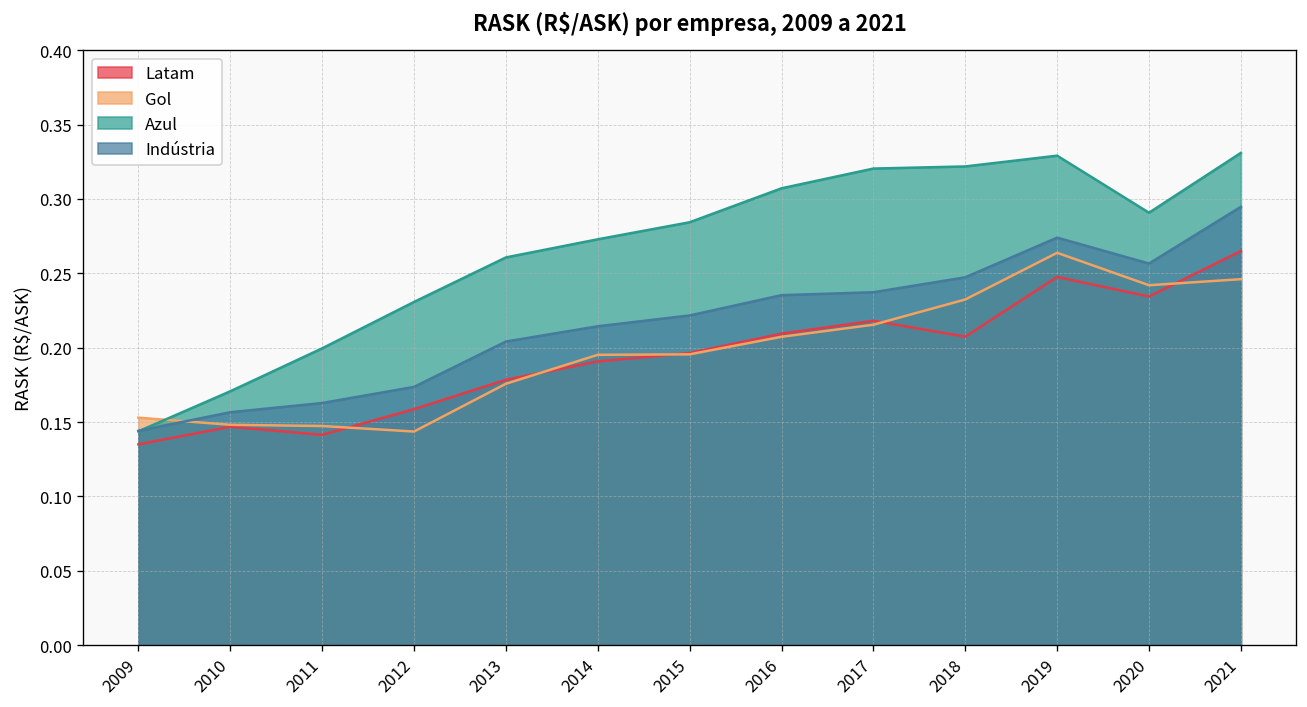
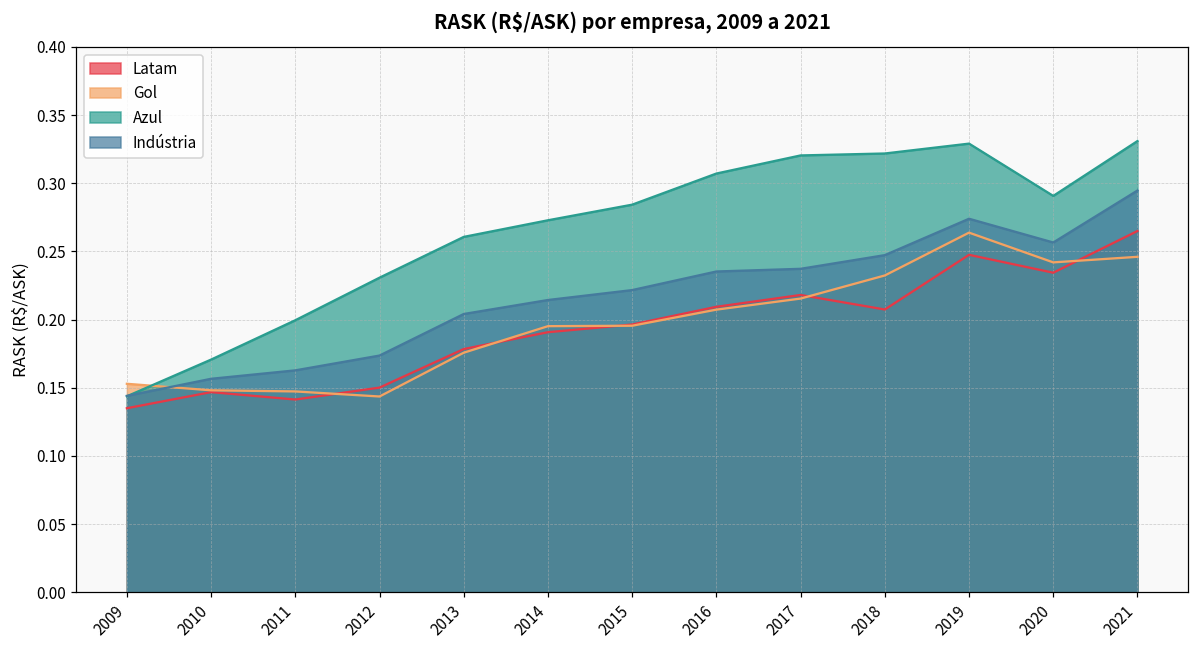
Latam, 2012: 0.159 -> 0.150
